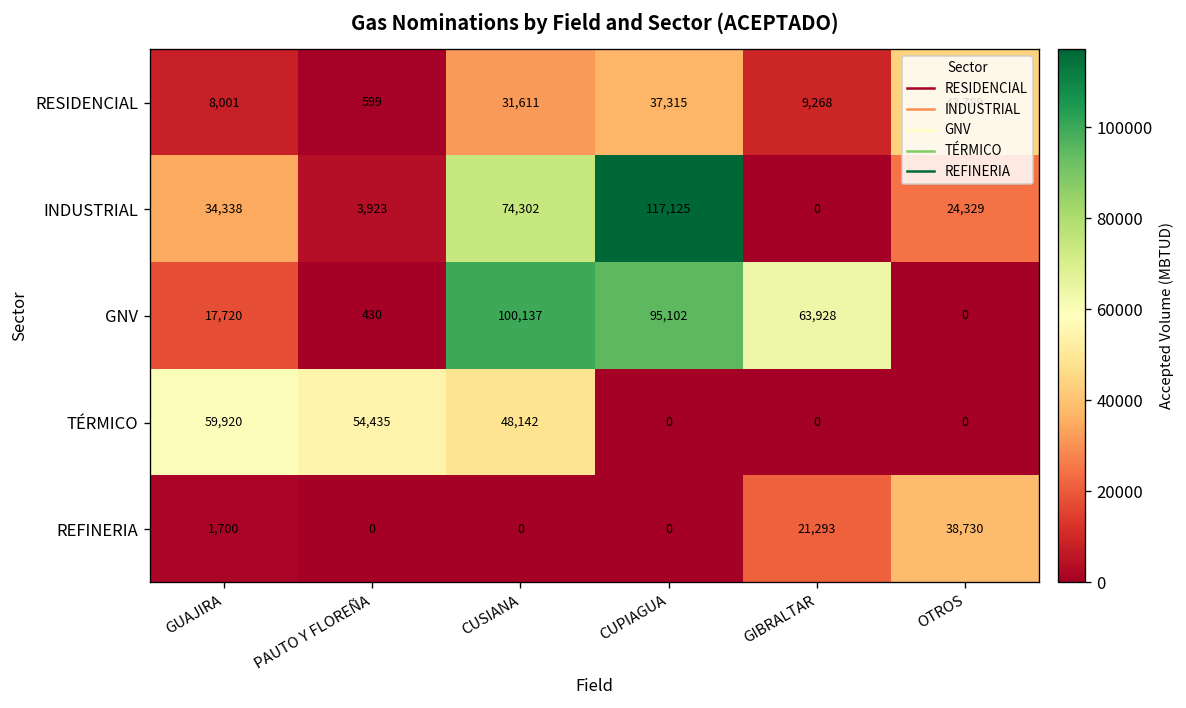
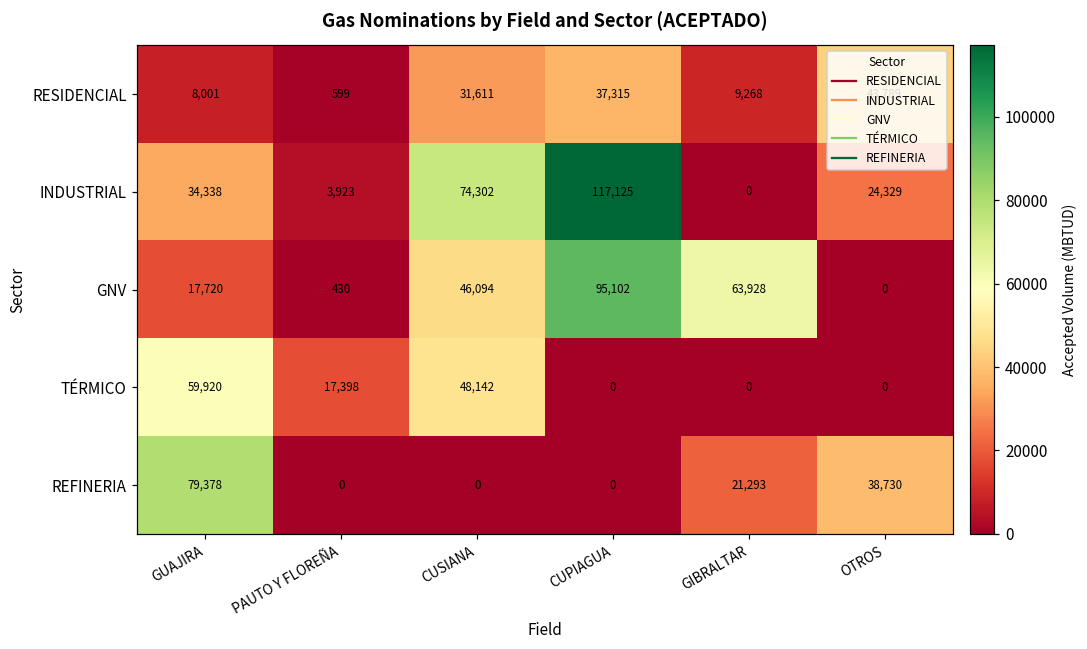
GNV, CUSIANA: 100,137 -> 46,094
TÉRMICO, PAUTO Y FLOREÑA: 54,435 -> 17,398
REFINERIA, GUAJIRA: 1,700 -> 79,378
